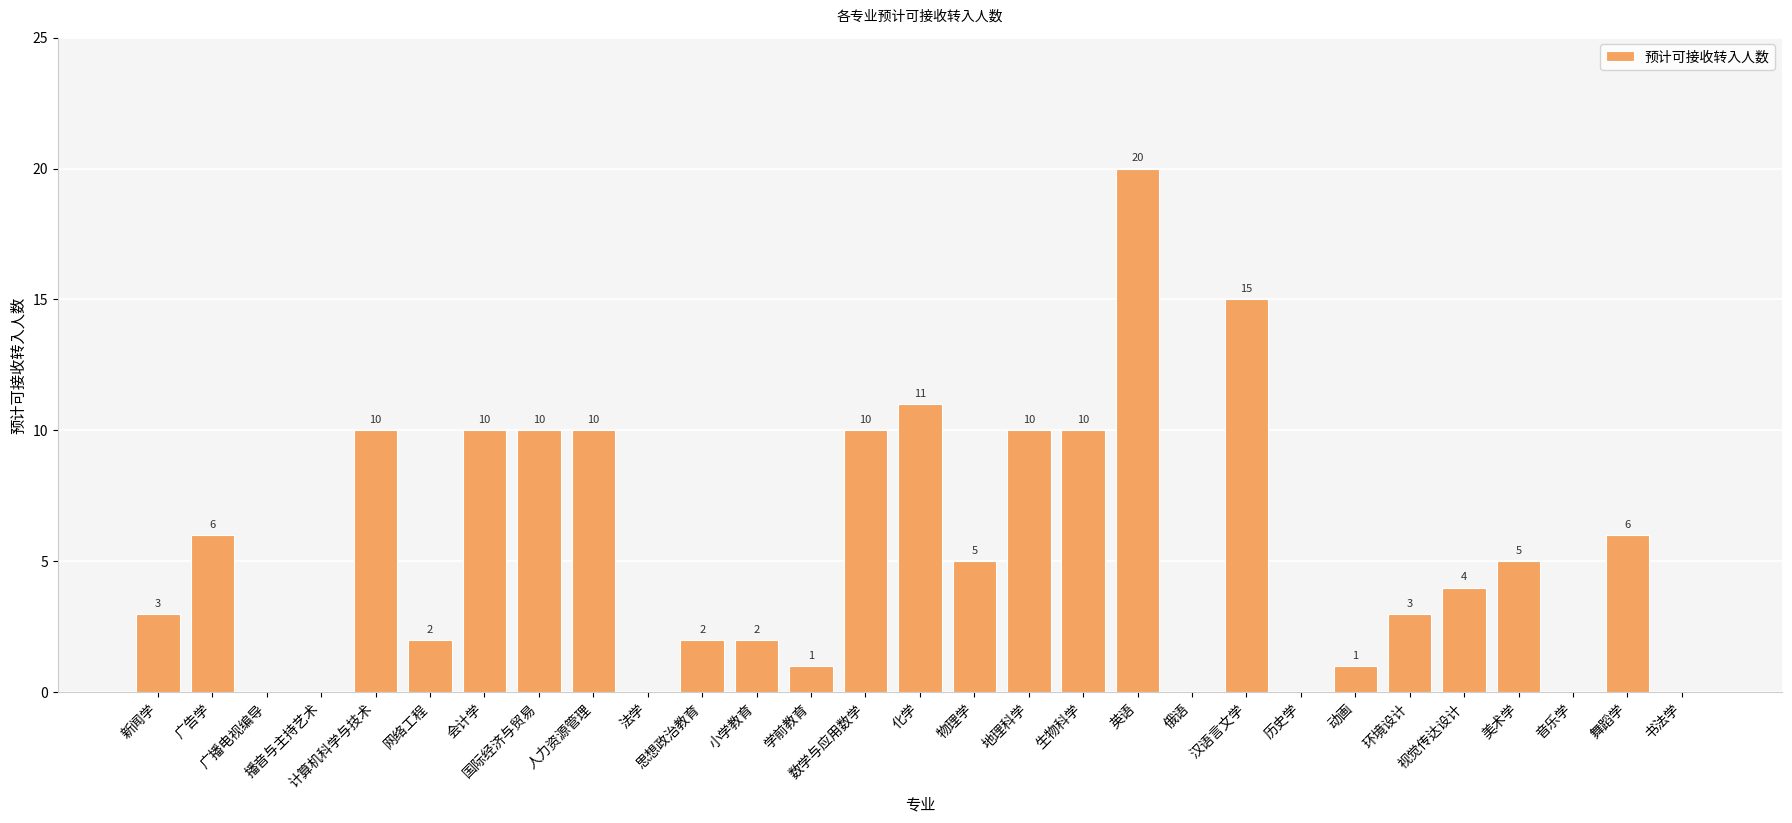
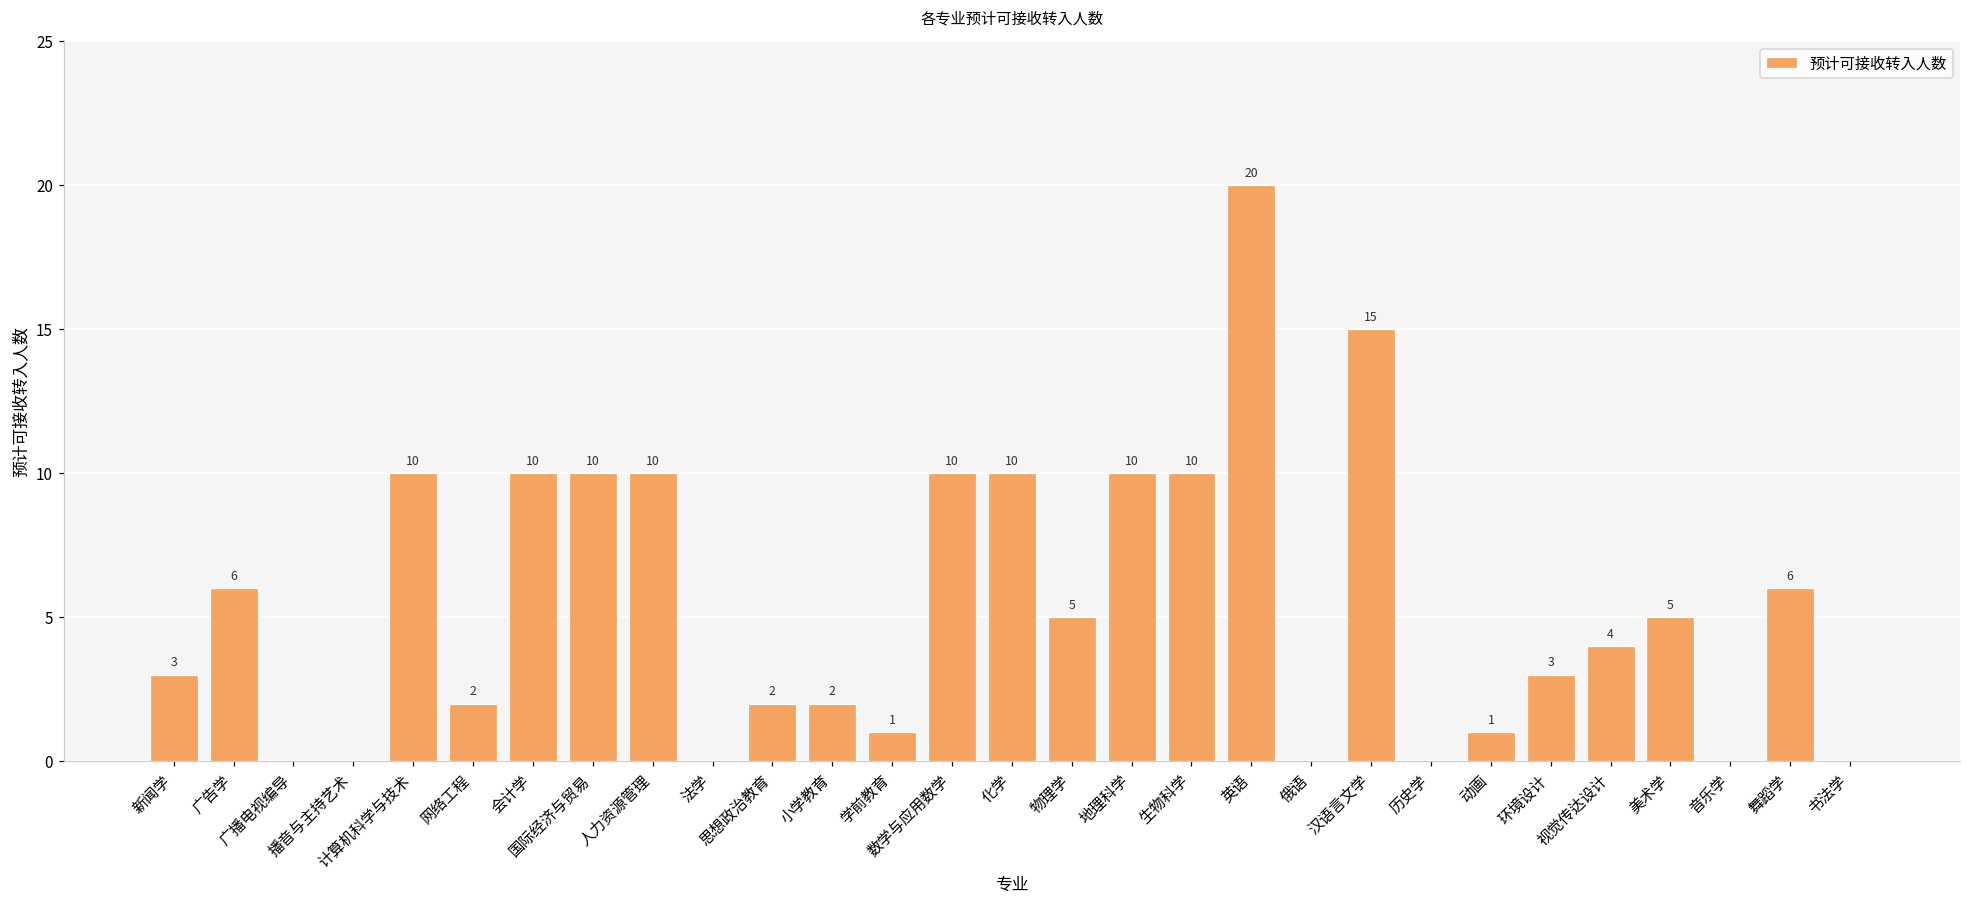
化学: 11 -> 10
